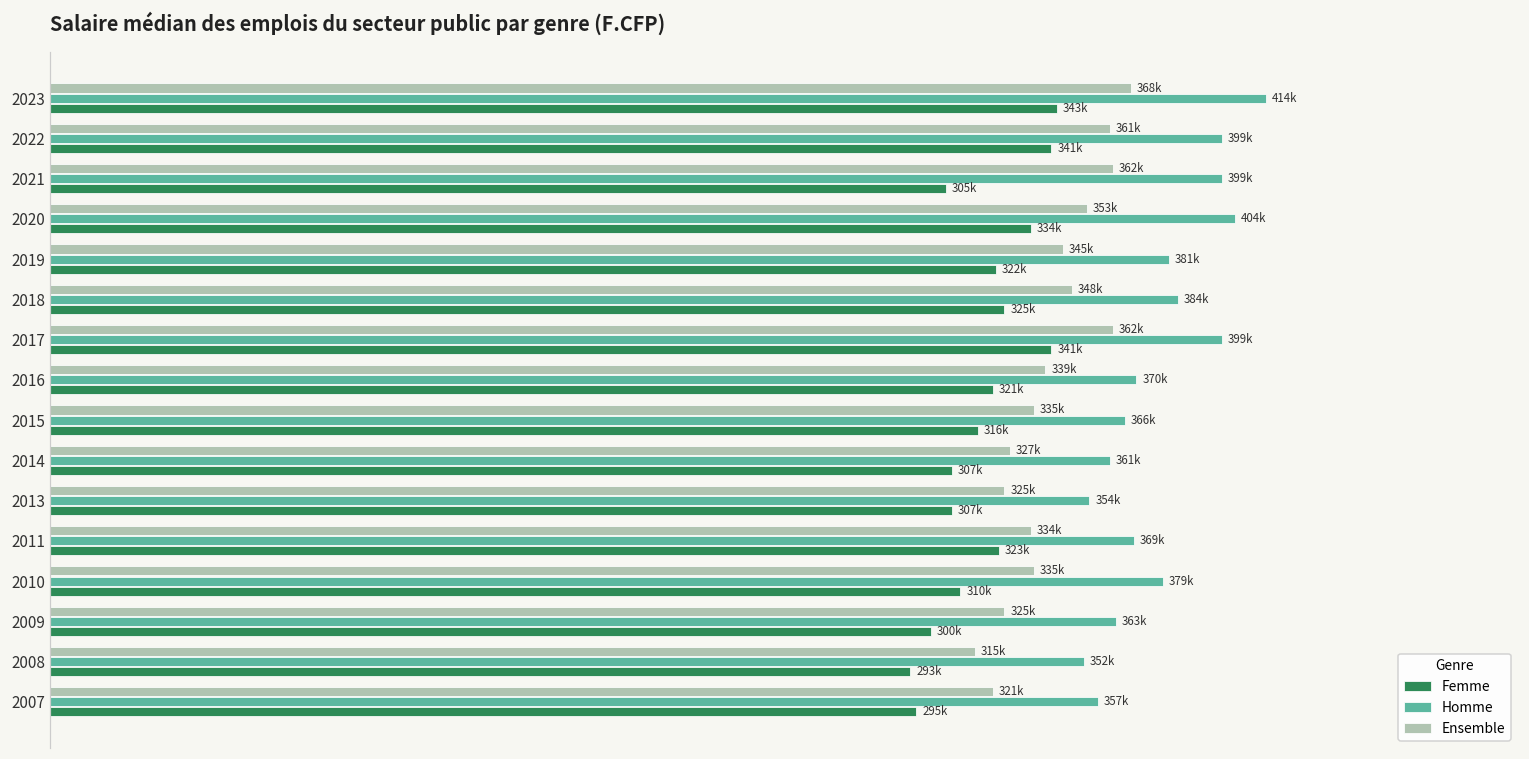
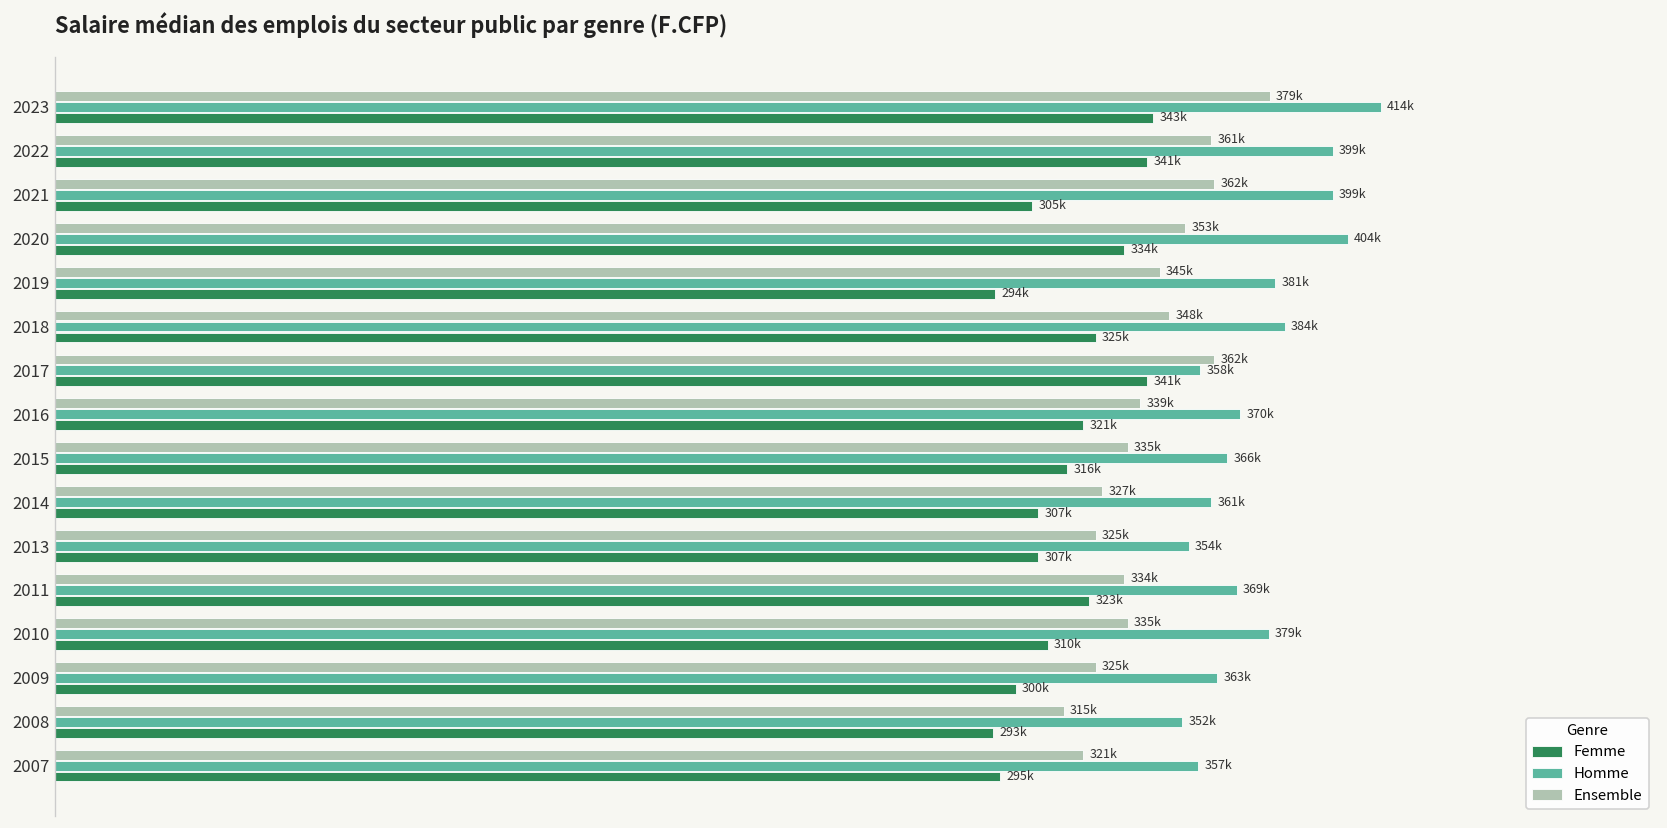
Ensemble, 2023: 368k -> 379k
Femme, 2019: 322k -> 294k
Homme, 2017: 399k -> 358k
